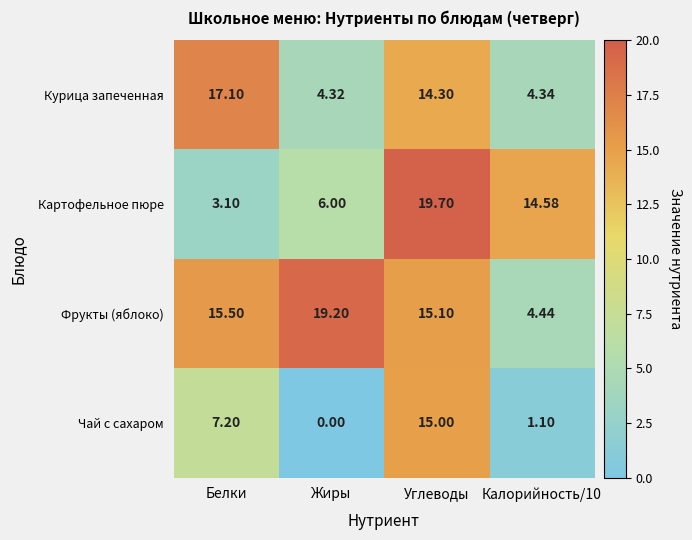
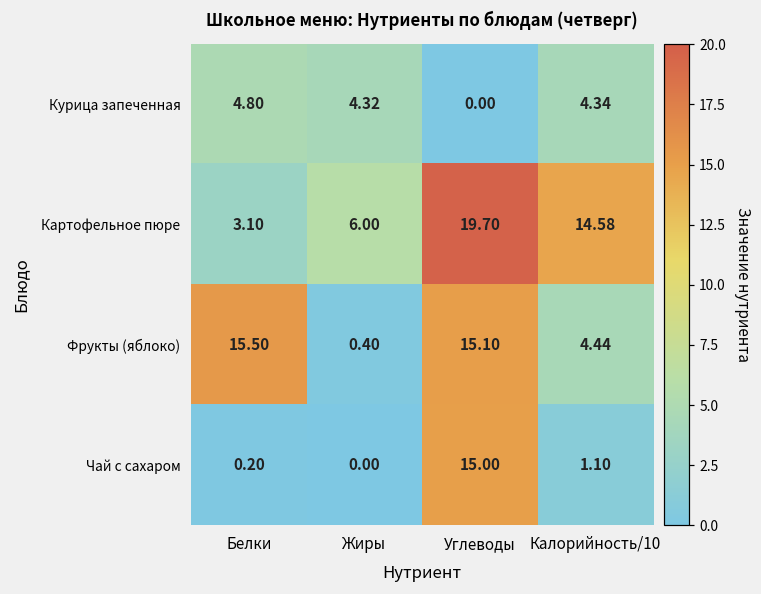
Курица запеченная, Белки: 17.10 -> 4.80
Курица запеченная, Углеводы: 14.30 -> 0.00
Фрукты (яблоко), Жиры: 19.20 -> 0.40
Чай с сахаром, Белки: 7.20 -> 0.20
